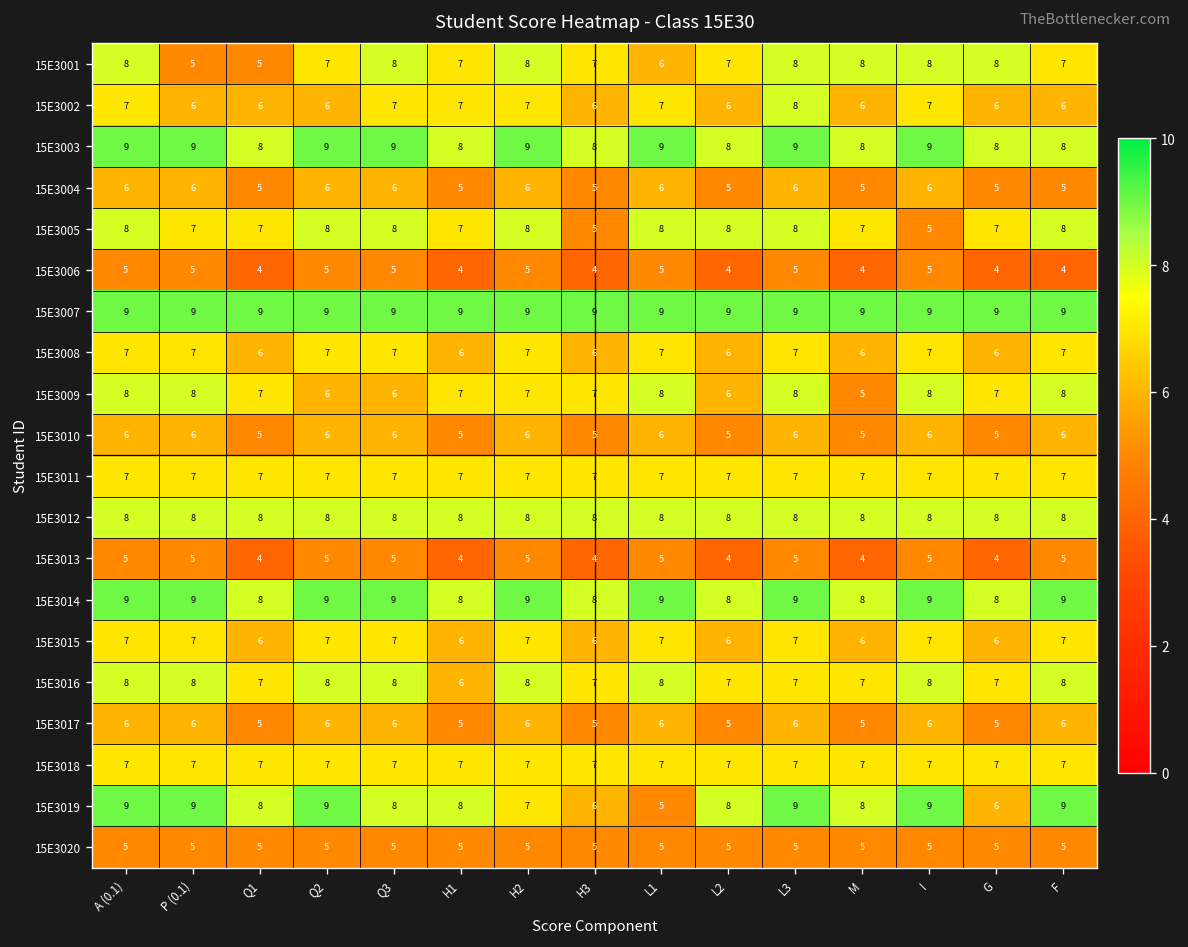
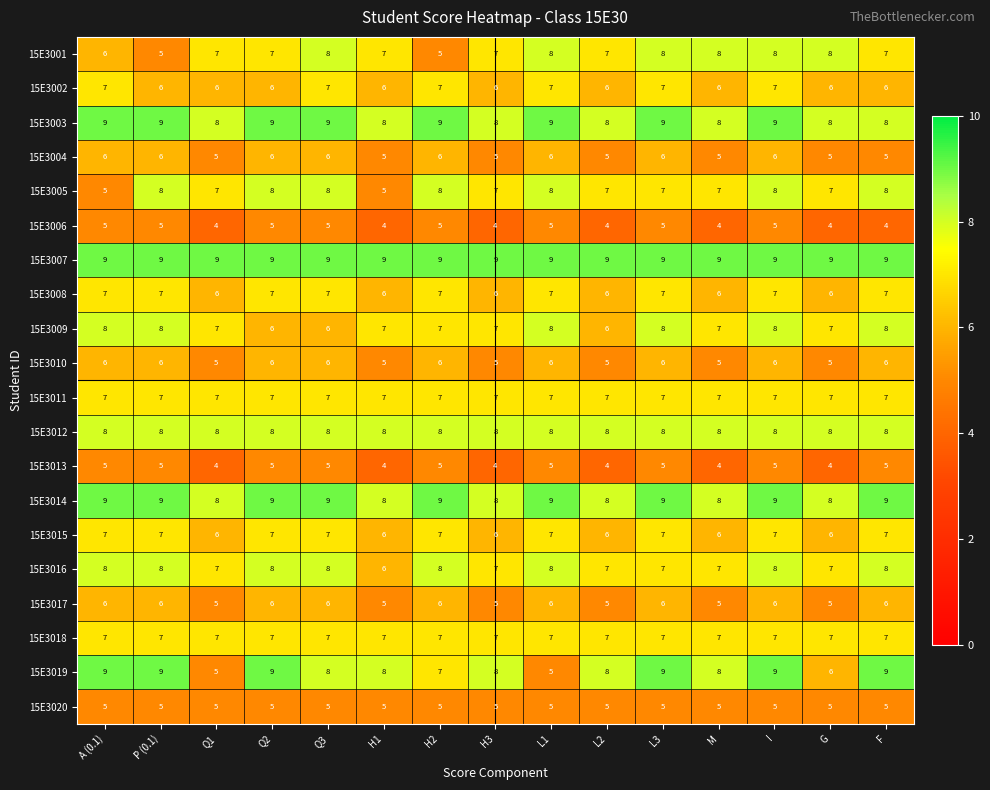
15E3001, A (0.1): 8 -> 6
15E3001, Q1: 5 -> 7
15E3001, H2: 8 -> 5
15E3001, L1: 6 -> 8
15E3002, H1: 7 -> 6
15E3002, L3: 8 -> 7
15E3005, A (0.1): 8 -> 5
15E3005, P (0.1): 7 -> 8
15E3005, H1: 7 -> 5
15E3005, H3: 5 -> 7
15E3005, L2: 8 -> 7
15E3005, L3: 8 -> 7
15E3005, I: 5 -> 8
15E3009, M: 5 -> 7
15E3019, Q1: 8 -> 5
15E3019, H3: 6 -> 8
